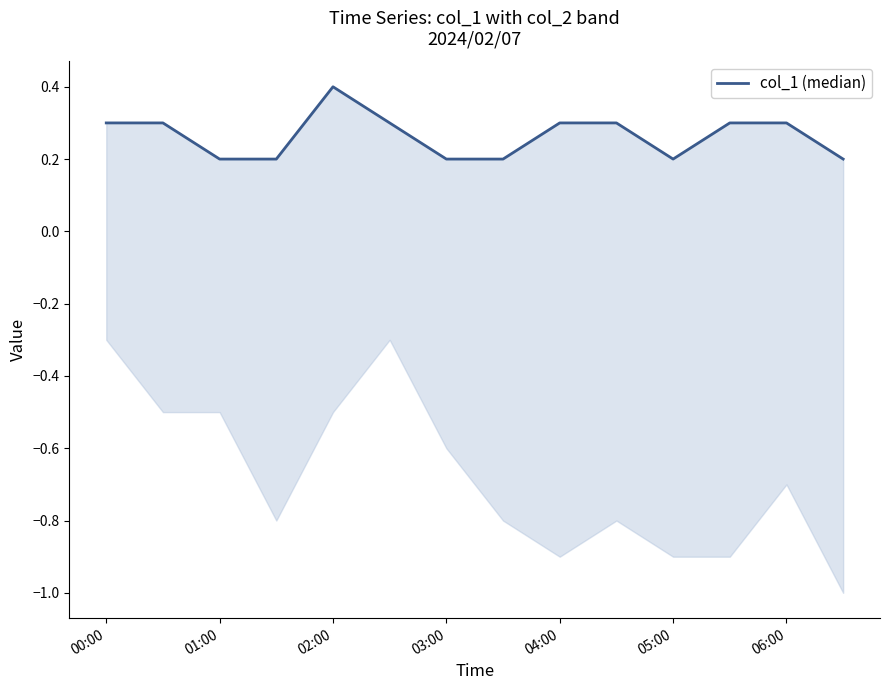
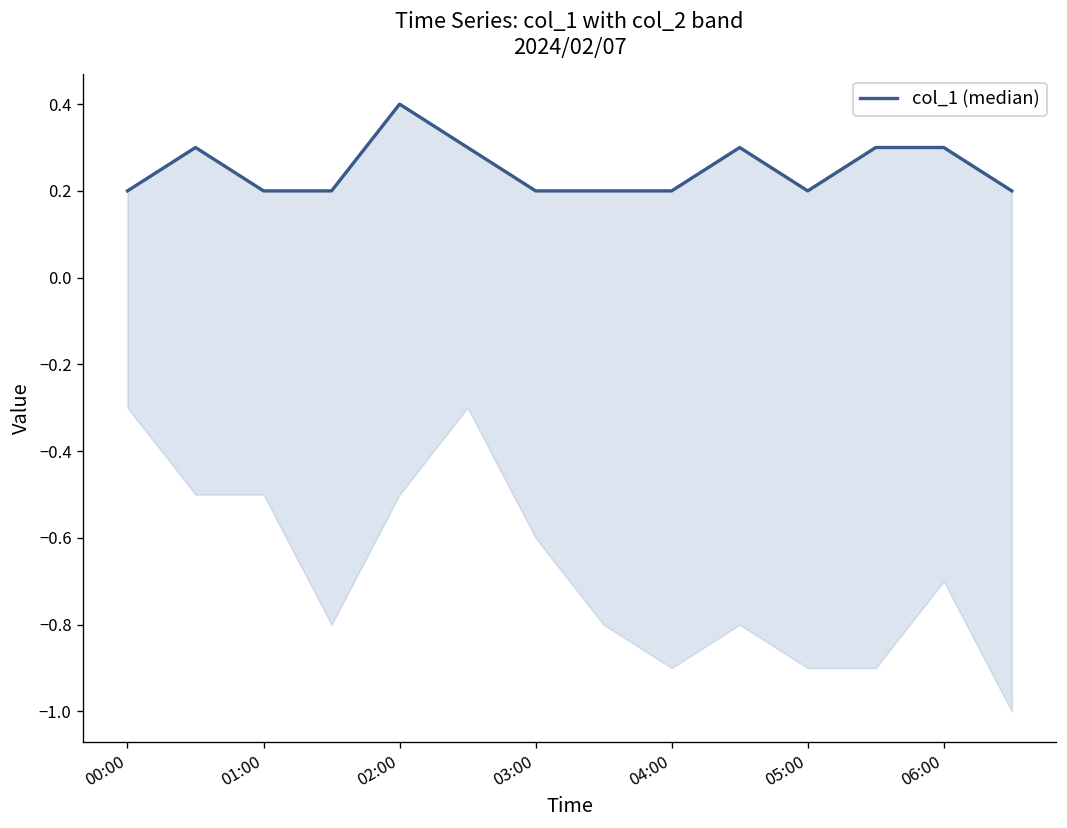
00:00: 0.3 -> 0.2
04:00: 0.3 -> 0.2
